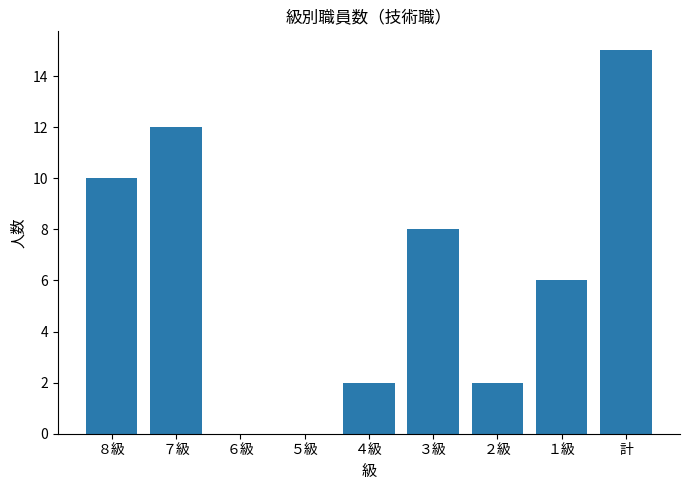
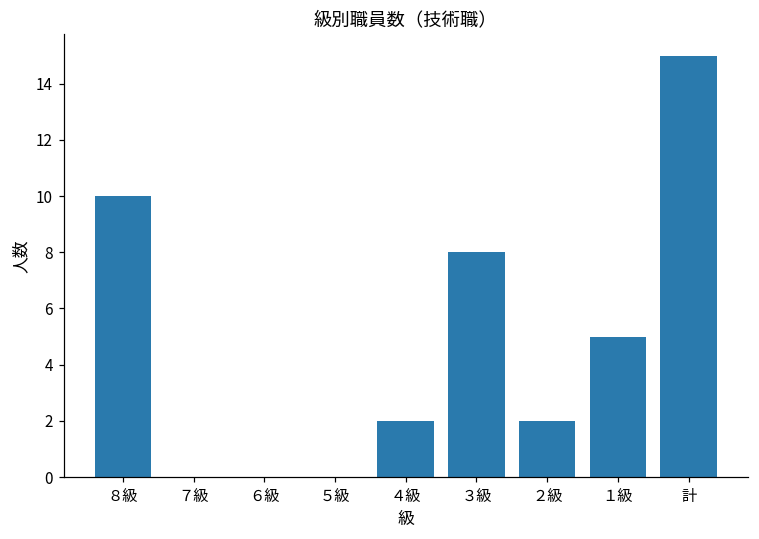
７級: 12 -> 0
１級: 6 -> 5
